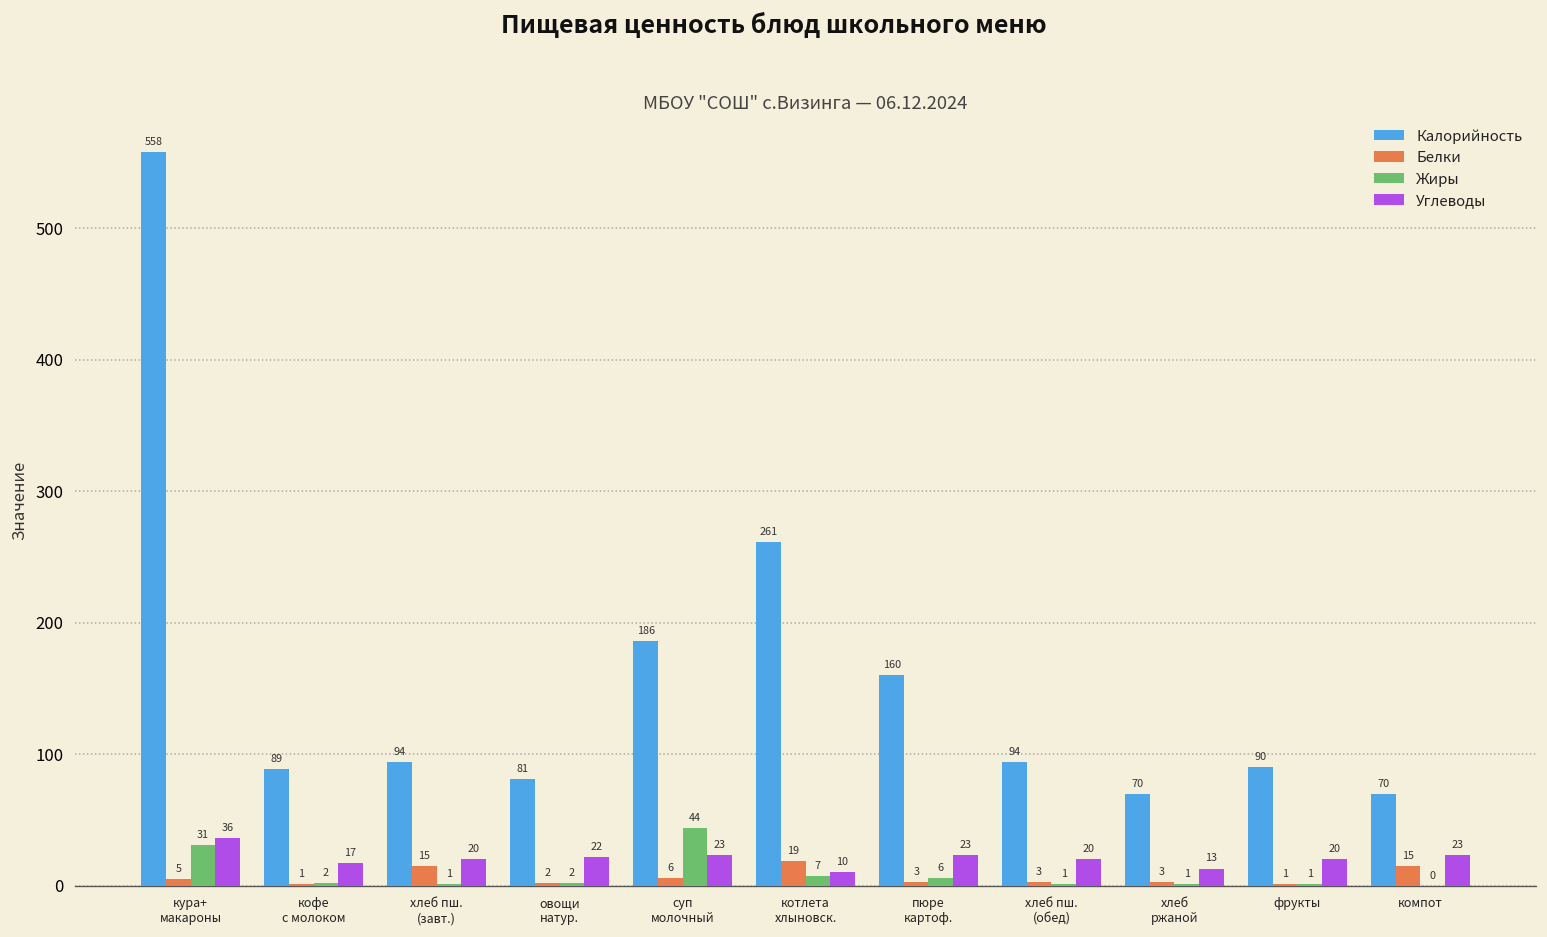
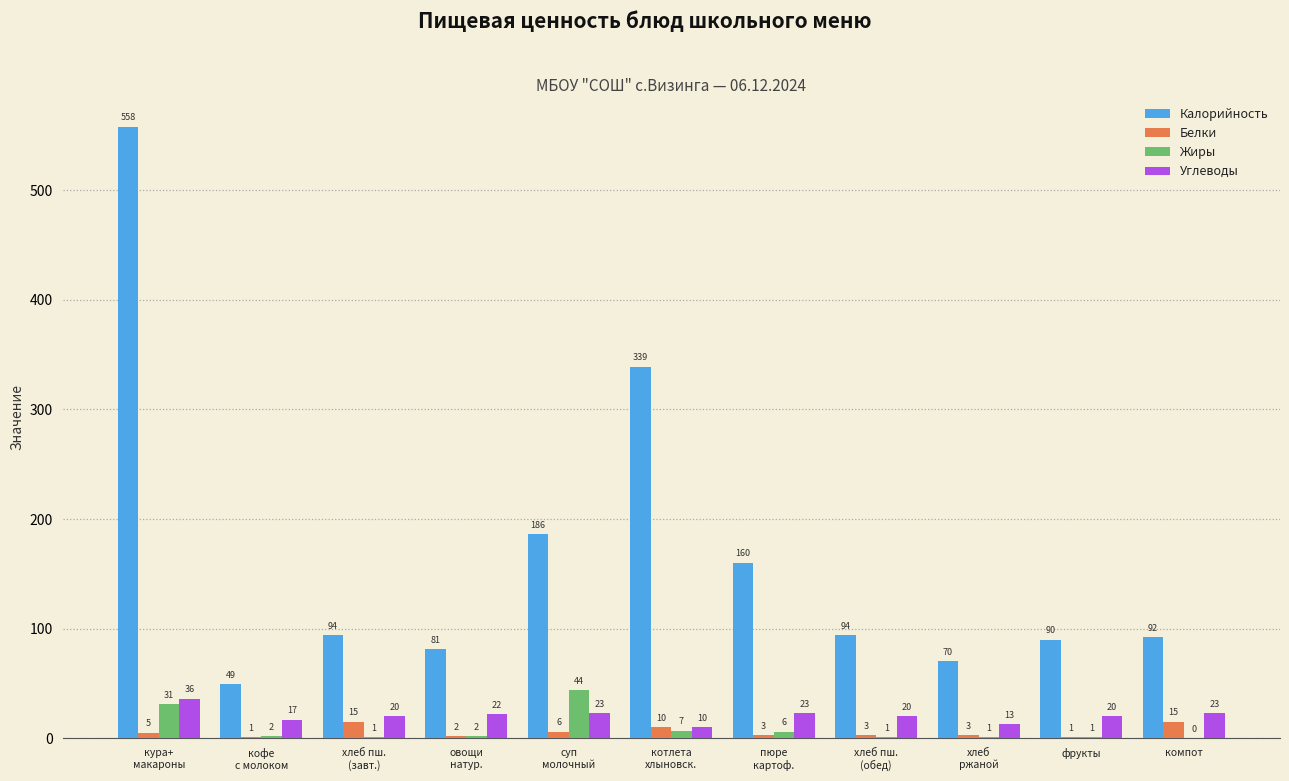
Калорийность, кофе с молоком: 89 -> 49
Калорийность, котлета хлыновск.: 261 -> 339
Белки, котлета хлыновск.: 19 -> 10
Калорийность, компот: 70 -> 92
